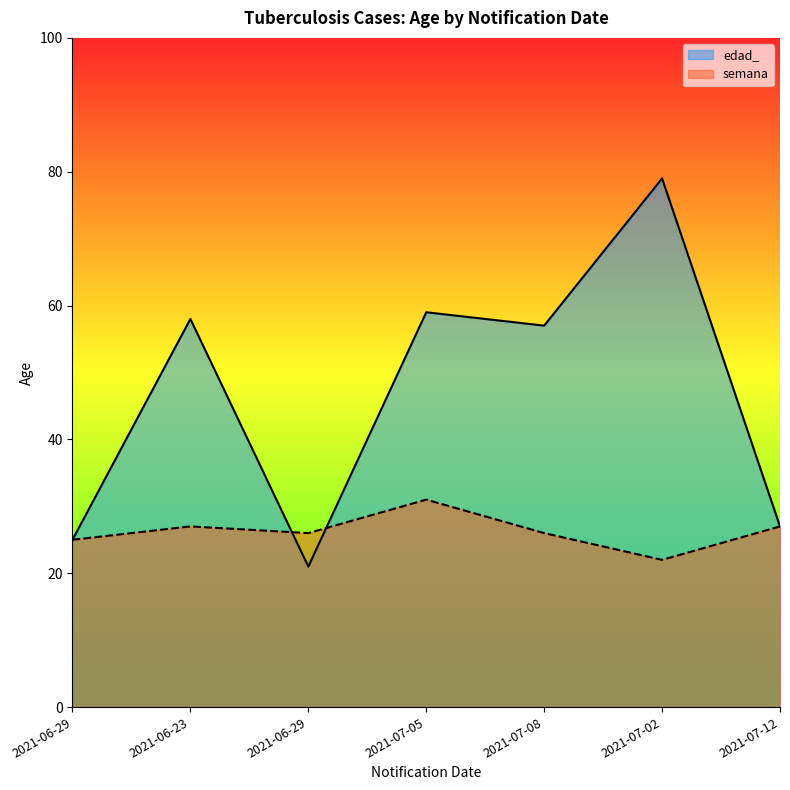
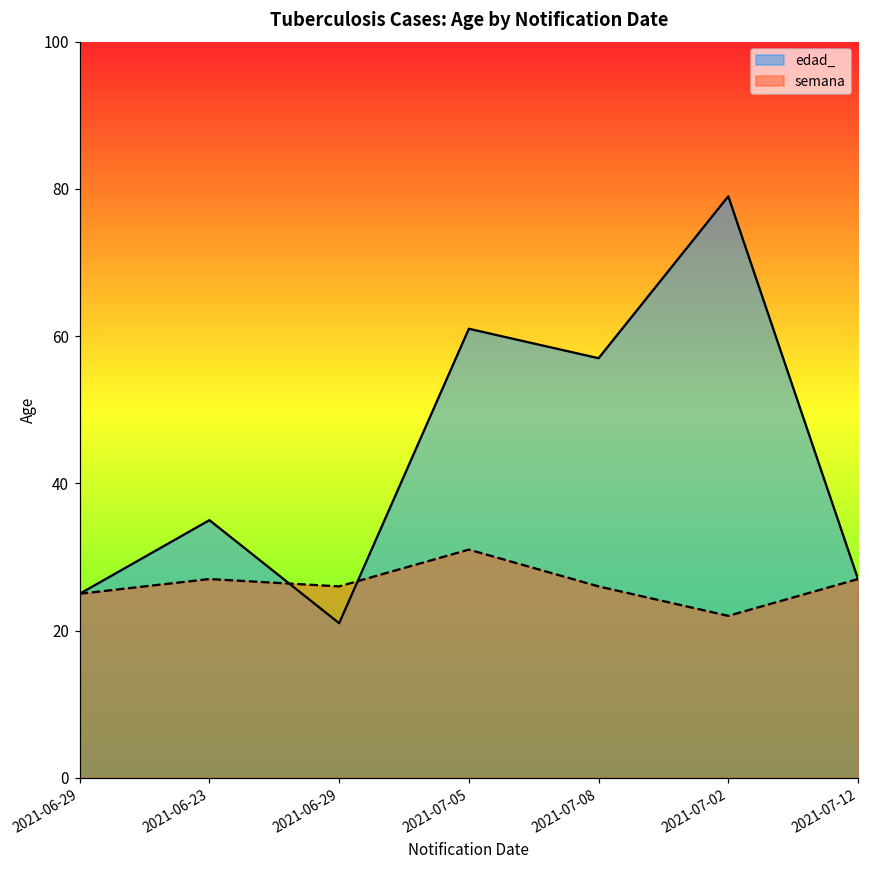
edad_, 2021-06-23: 58 -> 35
edad_, 2021-07-05: 59 -> 61
